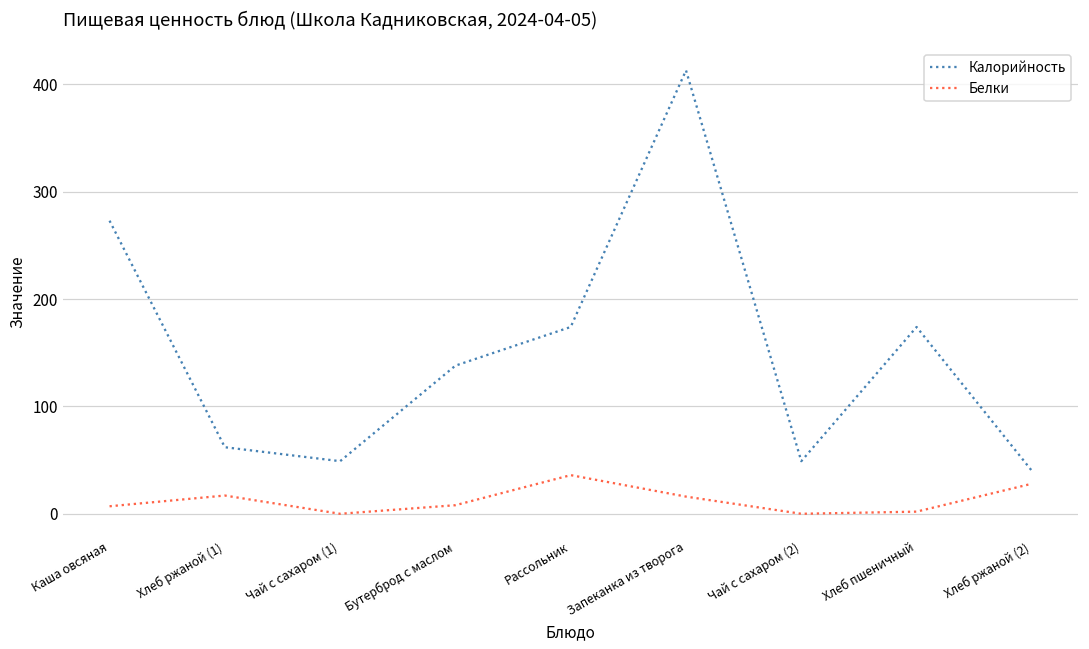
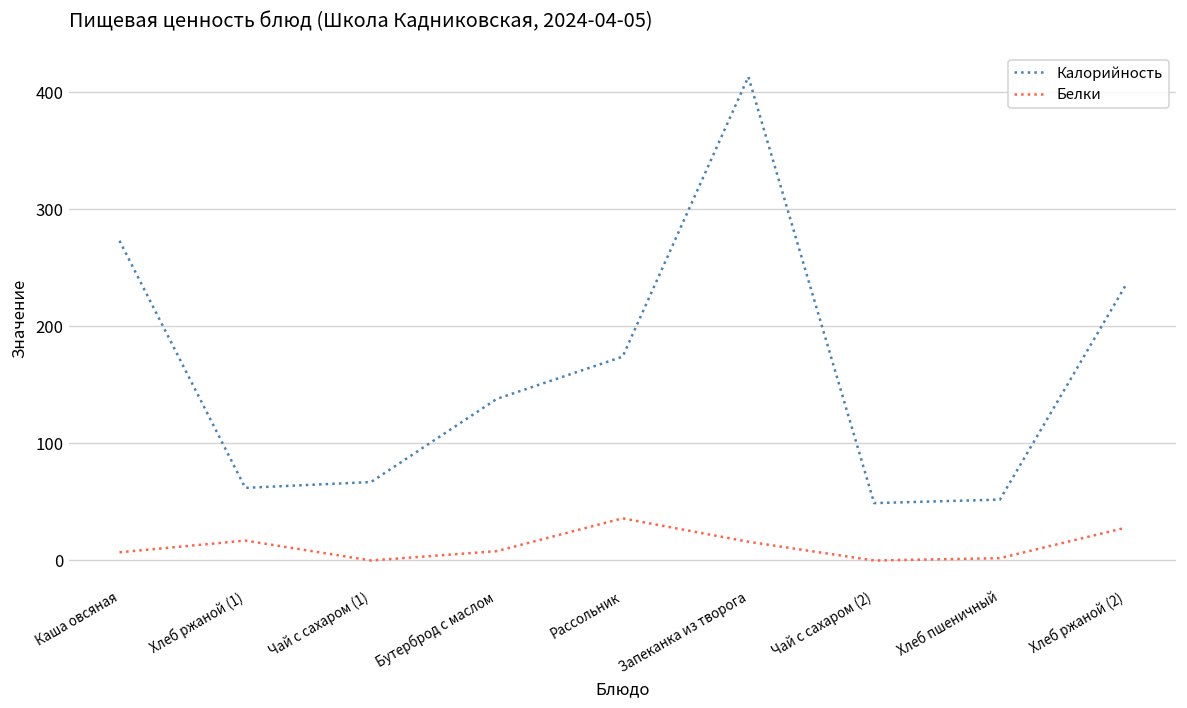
Калорийность, Чай с сахаром (1): 50 -> 70
Калорийность, Хлеб пшеничный: 170 -> 50
Калорийность, Хлеб ржаной (2): 40 -> 240
